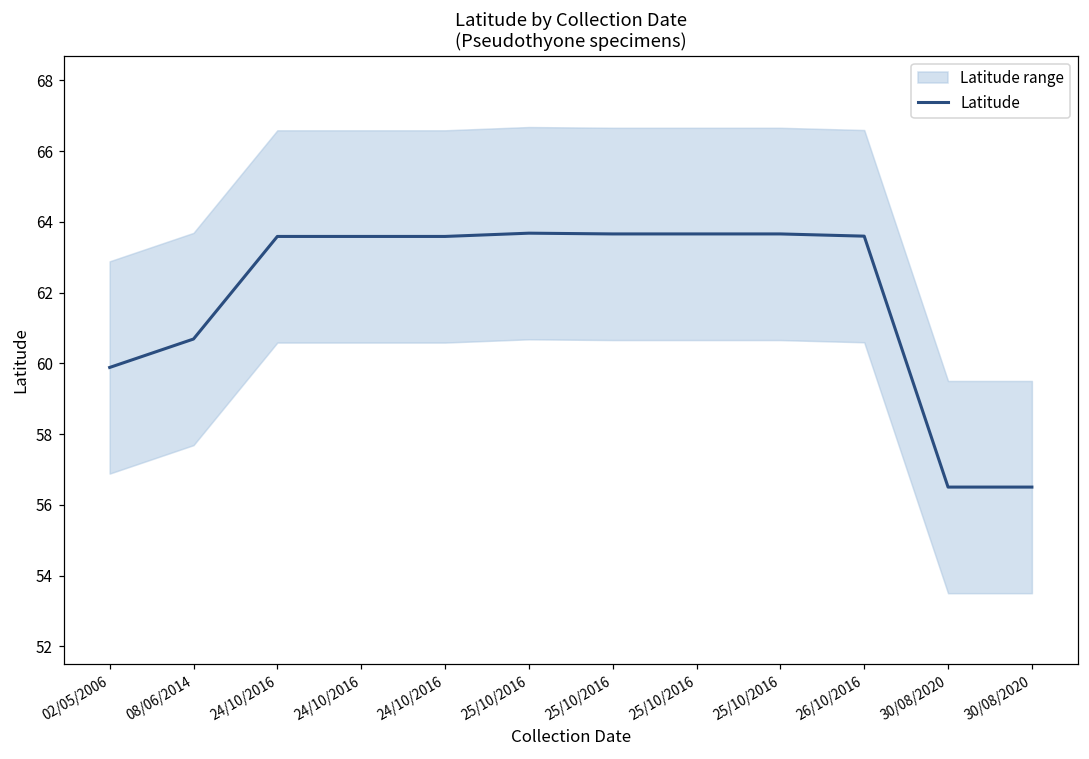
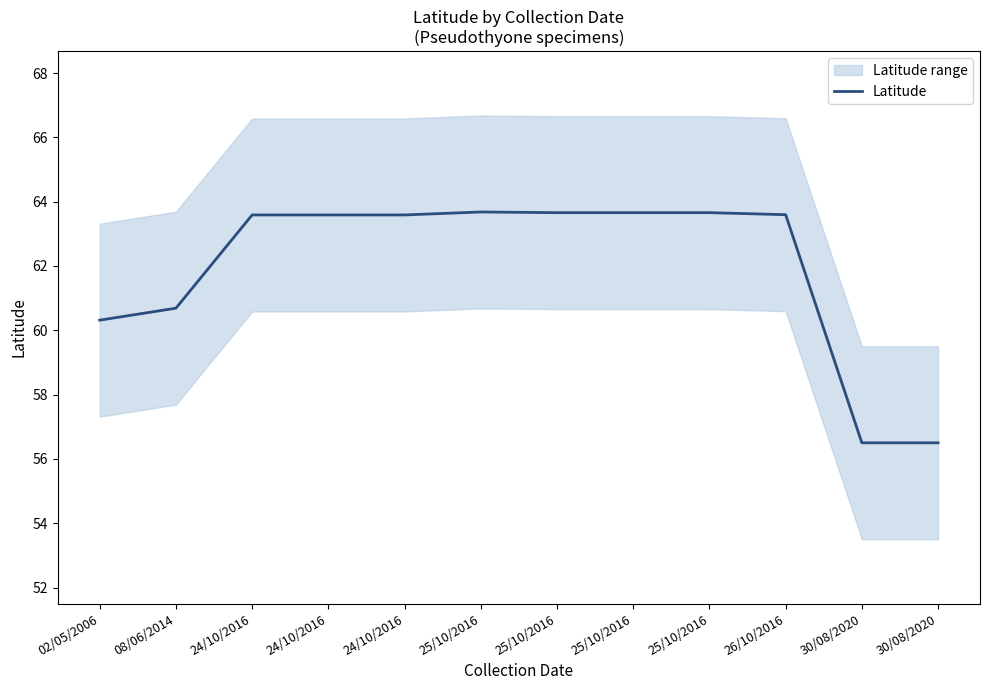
Latitude, 02/05/2006: 59.9 -> 60.3
